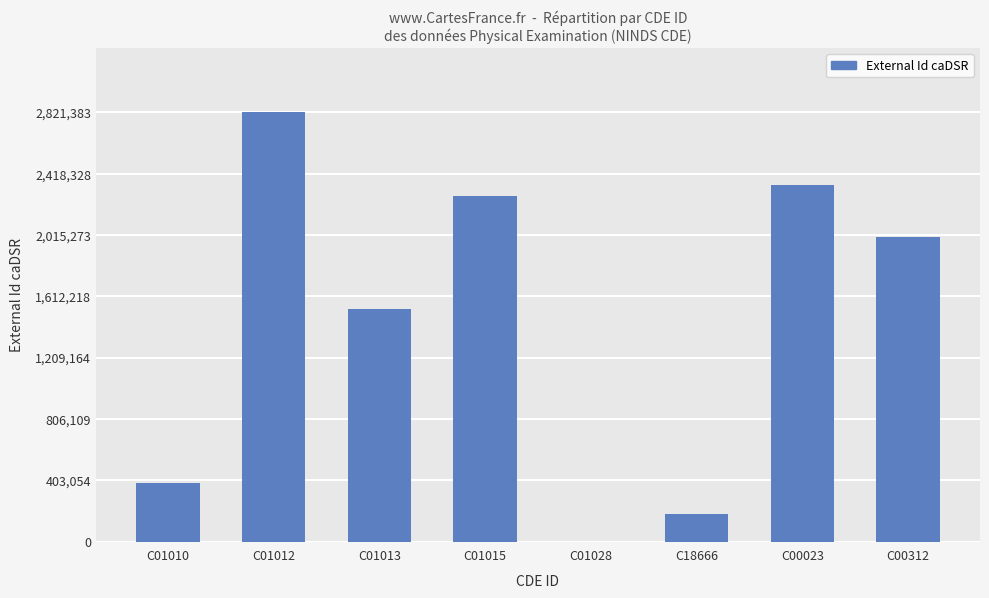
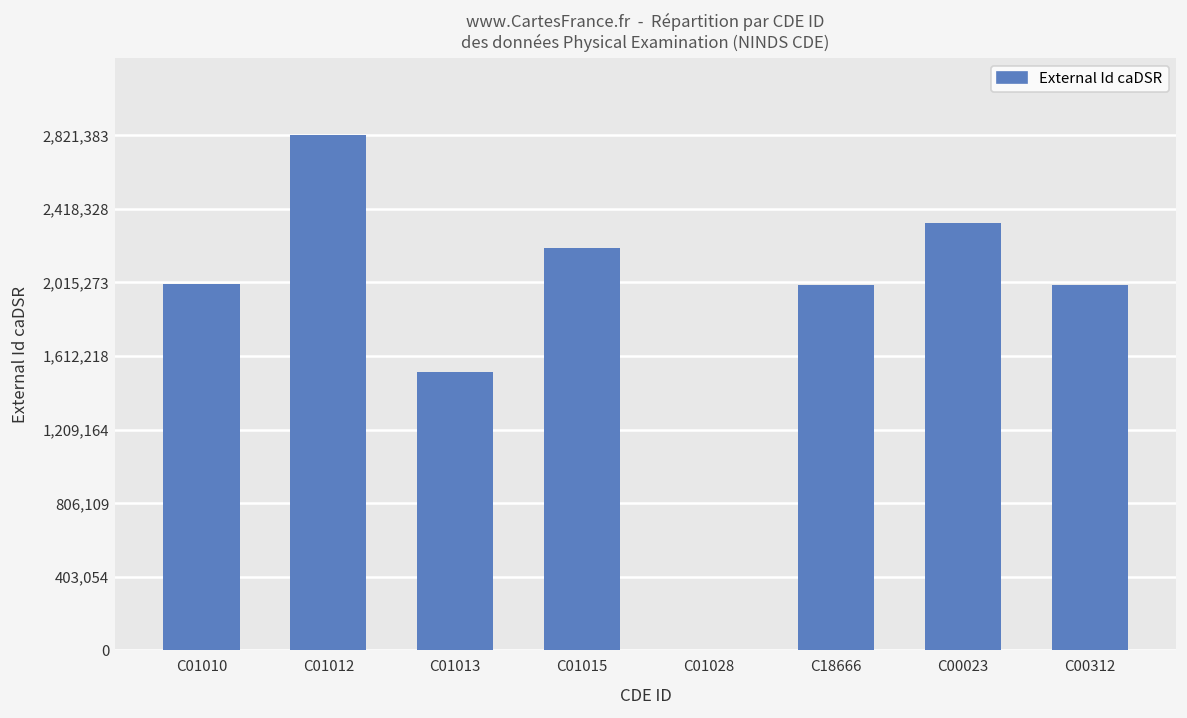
C01010: 390,000 -> 2,000,000
C01015: 2,270,000 -> 2,200,000
C18666: 180,000 -> 2,000,000
